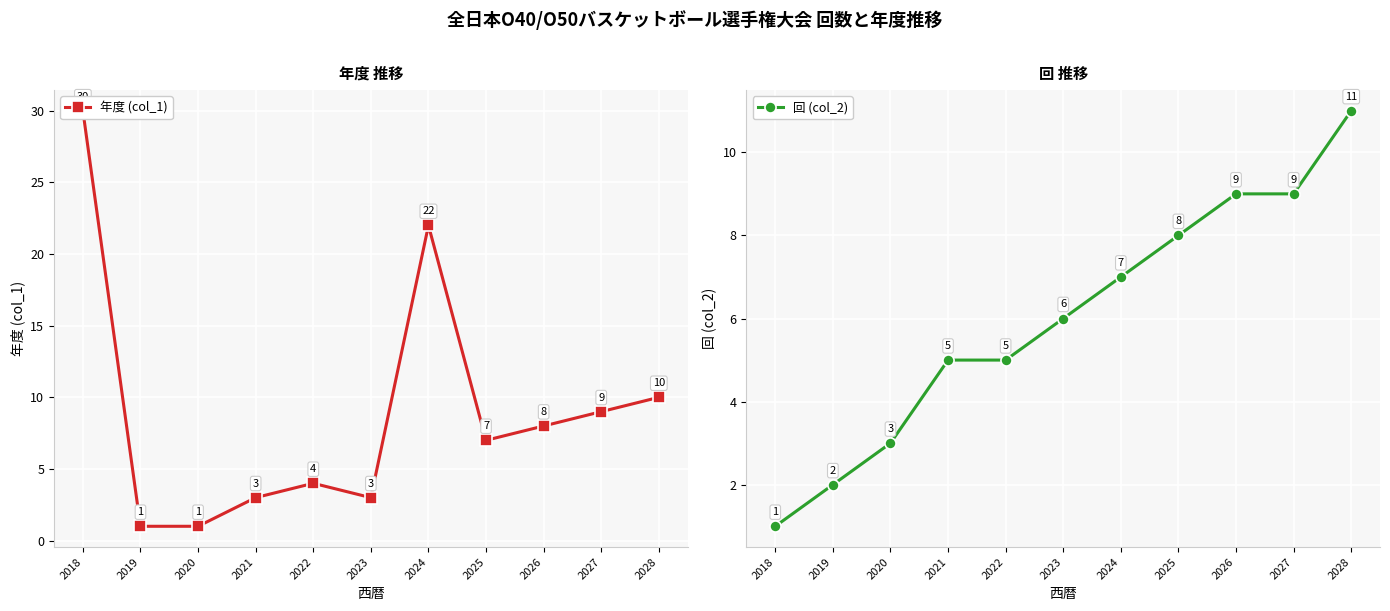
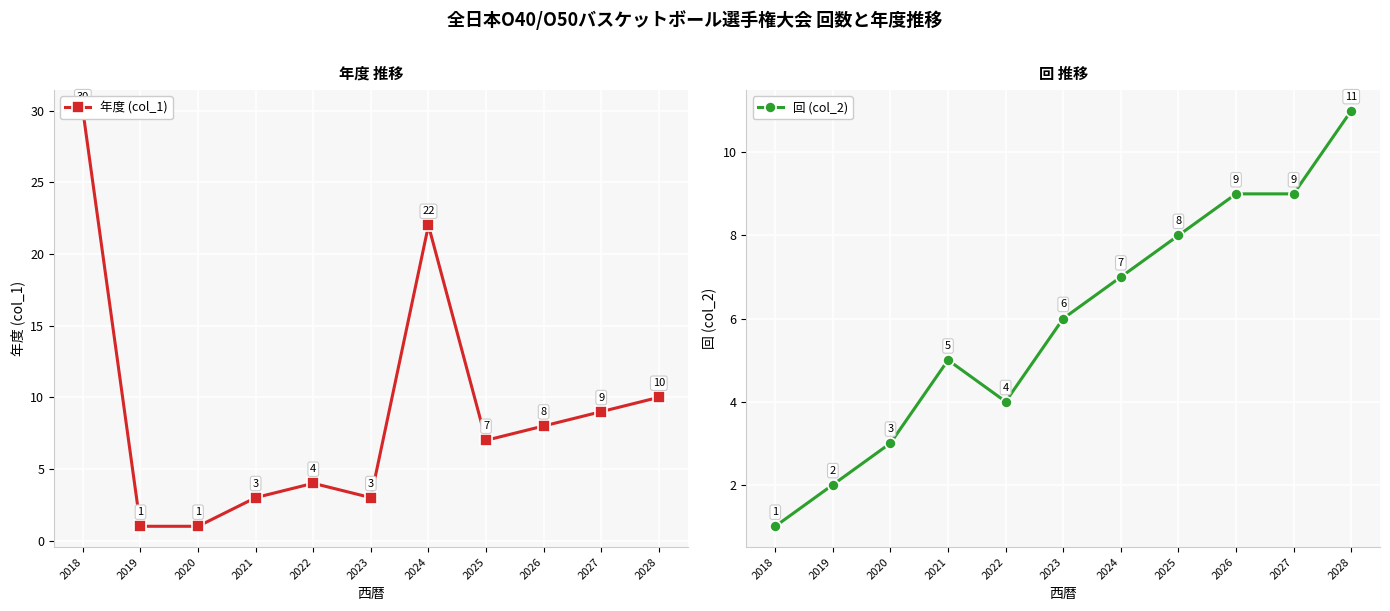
回 推移, 2022: 5 -> 4
